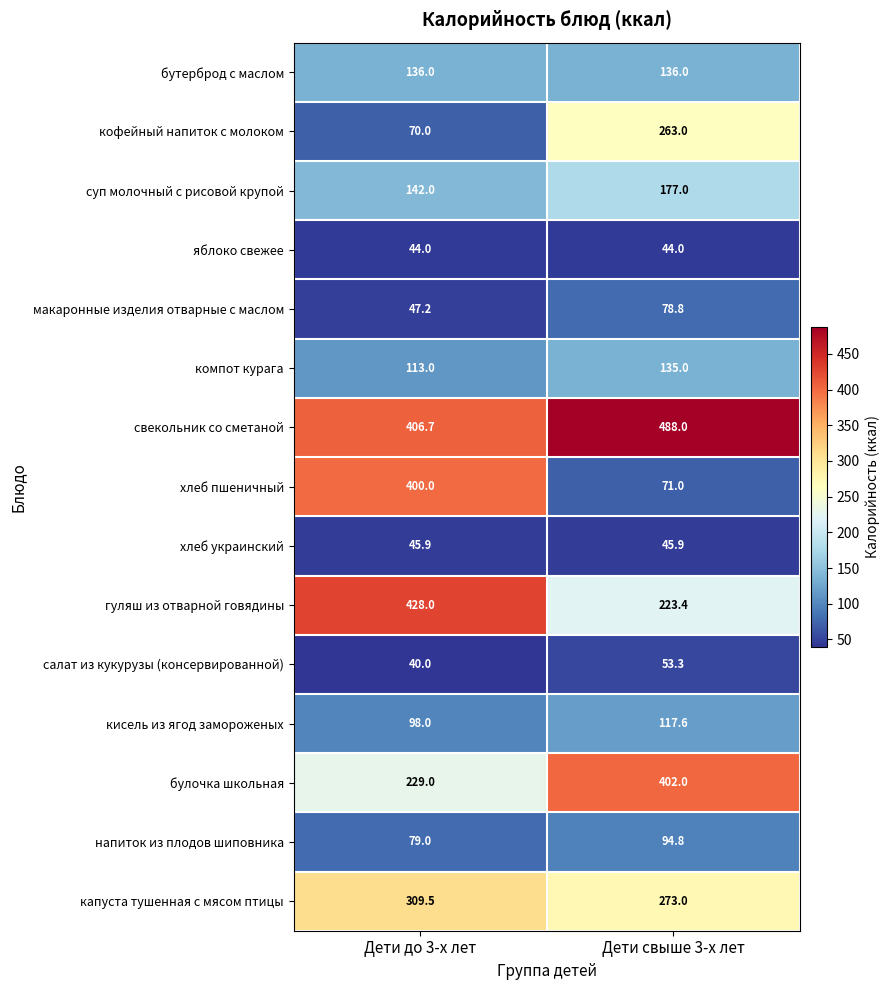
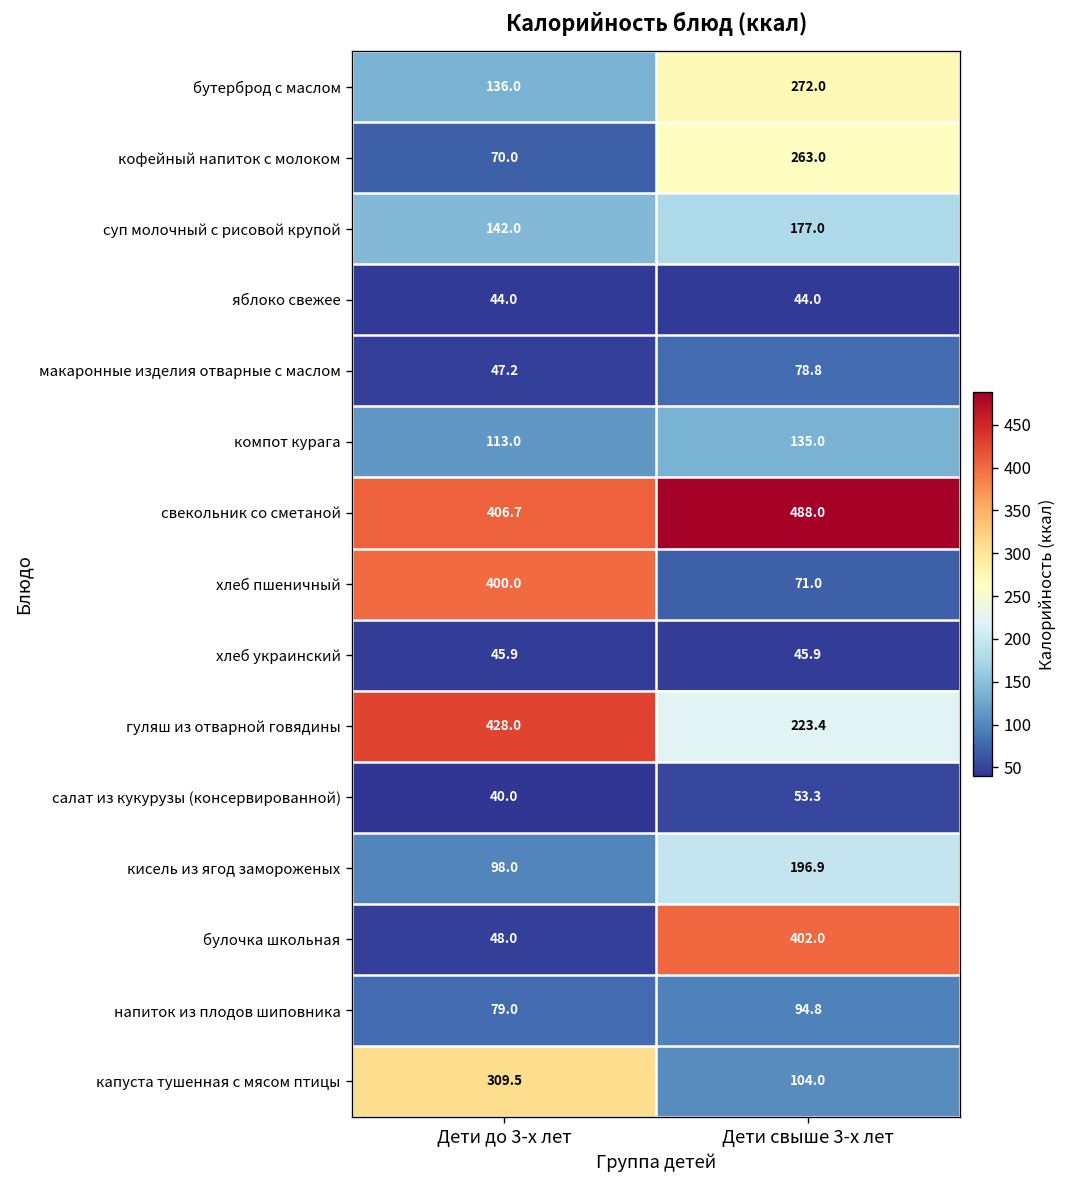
бутерброд с маслом, Дети свыше 3-х лет: 136.0 -> 272.0
кисель из ягод замороженых, Дети свыше 3-х лет: 117.6 -> 196.9
булочка школьная, Дети до 3-х лет: 229.0 -> 48.0
капуста тушенная с мясом птицы, Дети свыше 3-х лет: 273.0 -> 104.0
